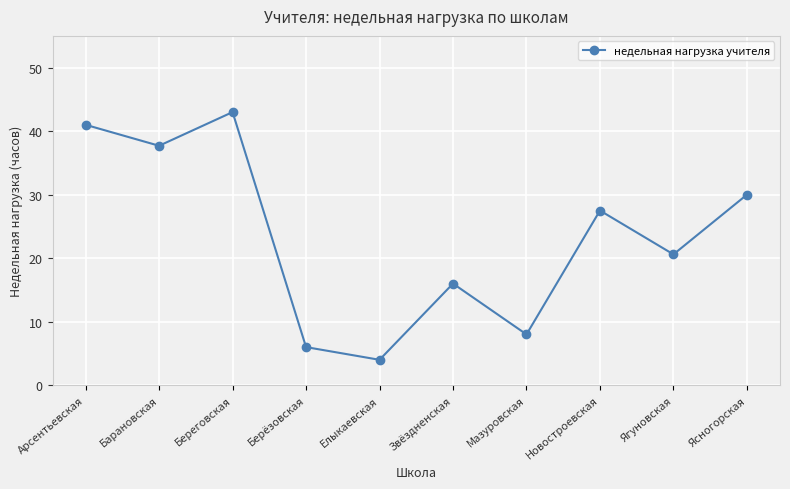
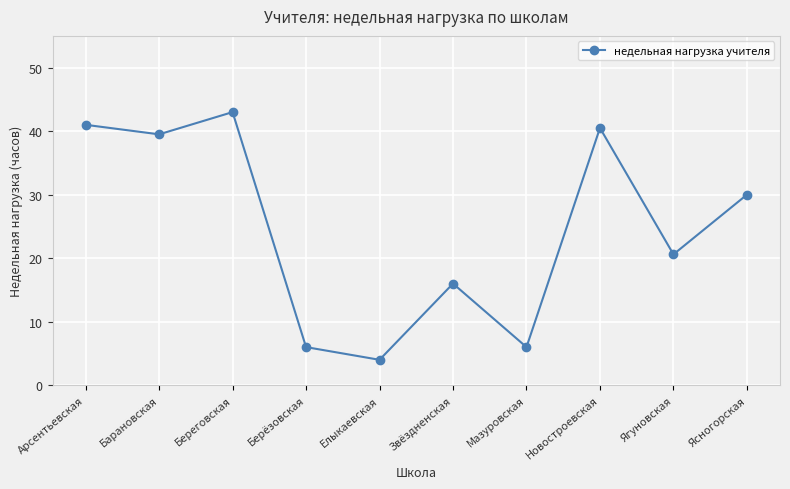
Барановская: 38 -> 40
Мазуровская: 8 -> 6
Новостроевская: 28 -> 41
